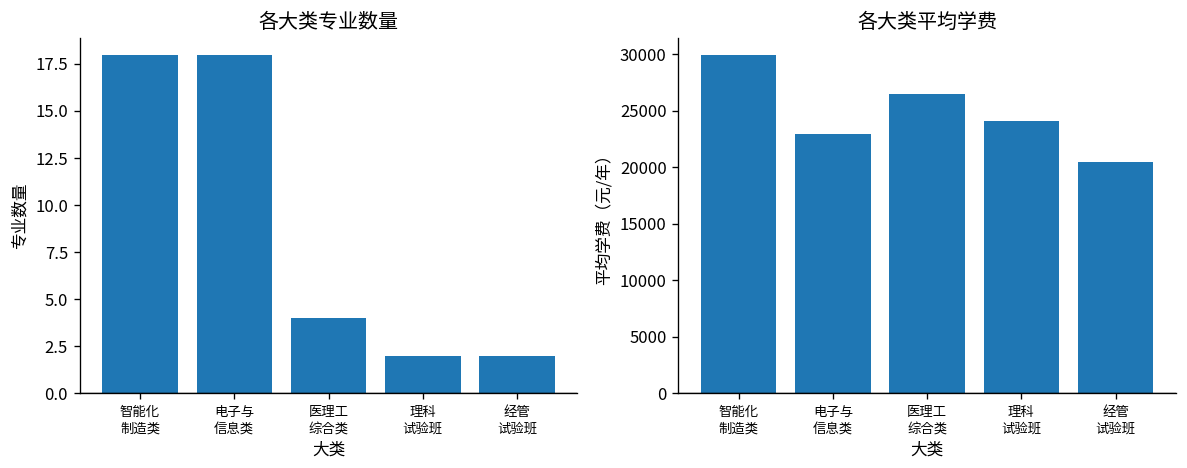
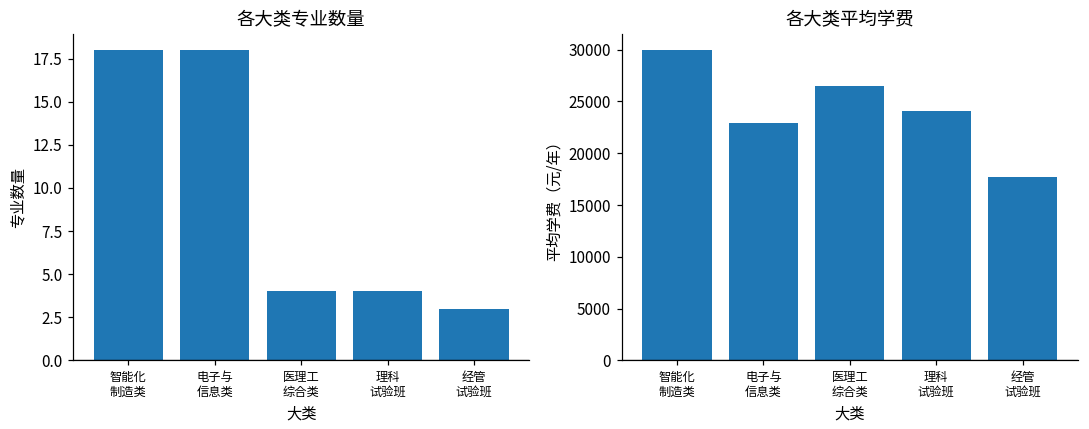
各大类专业数量, 理科 试验班: 2 -> 4
各大类专业数量, 经管 试验班: 2 -> 3
各大类平均学费, 经管 试验班: 21000 -> 18000
